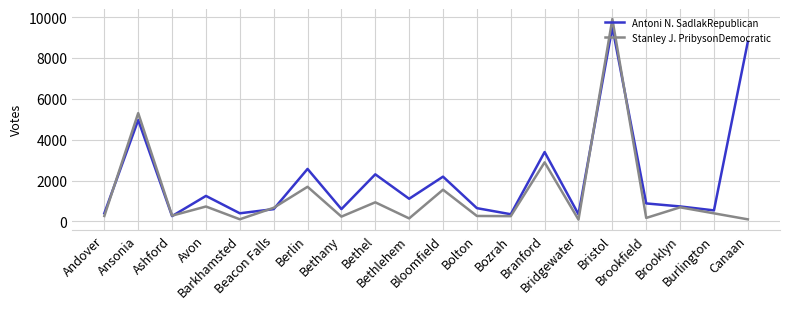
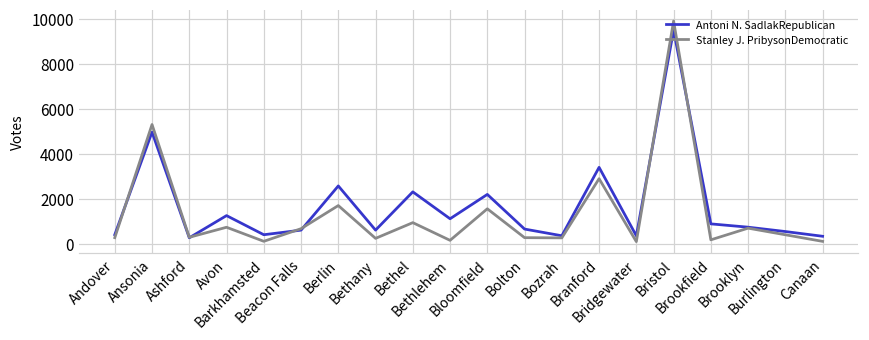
Antoni N. SadlakRepublican, Canaan: 8800 -> 300
